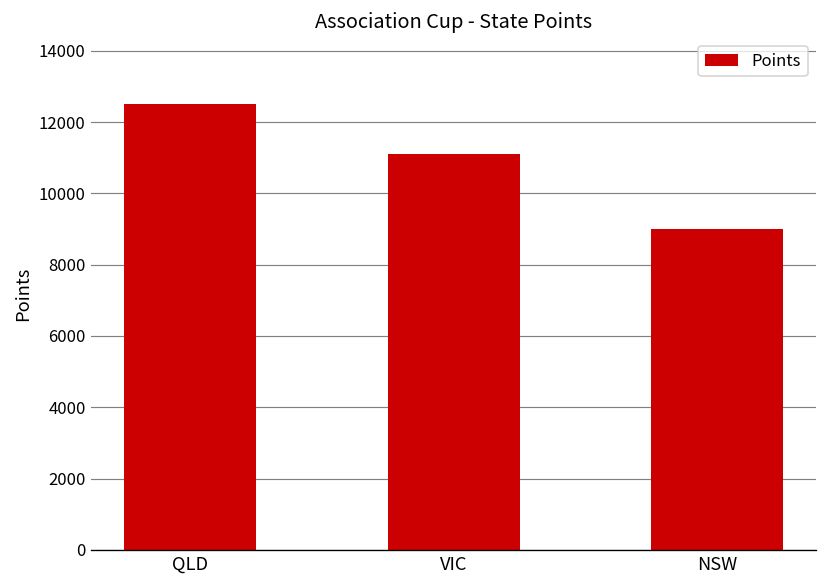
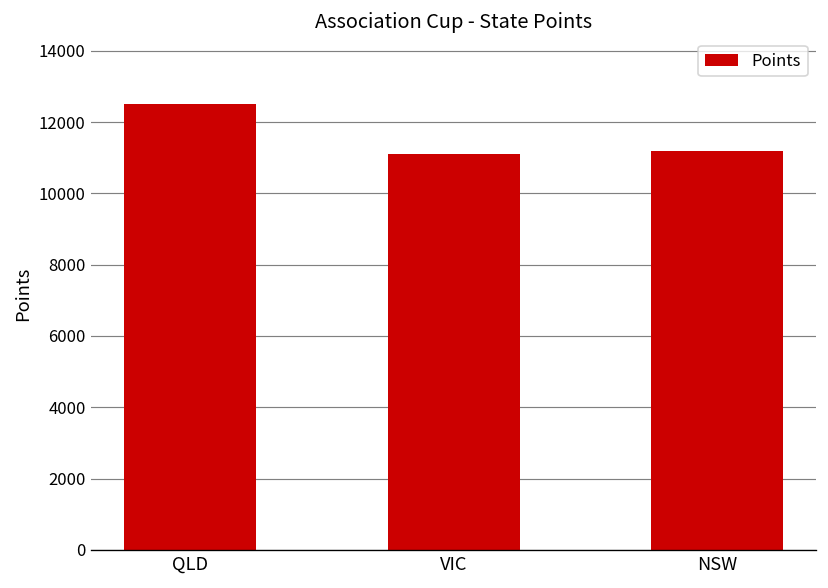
NSW: 9000 -> 11200
